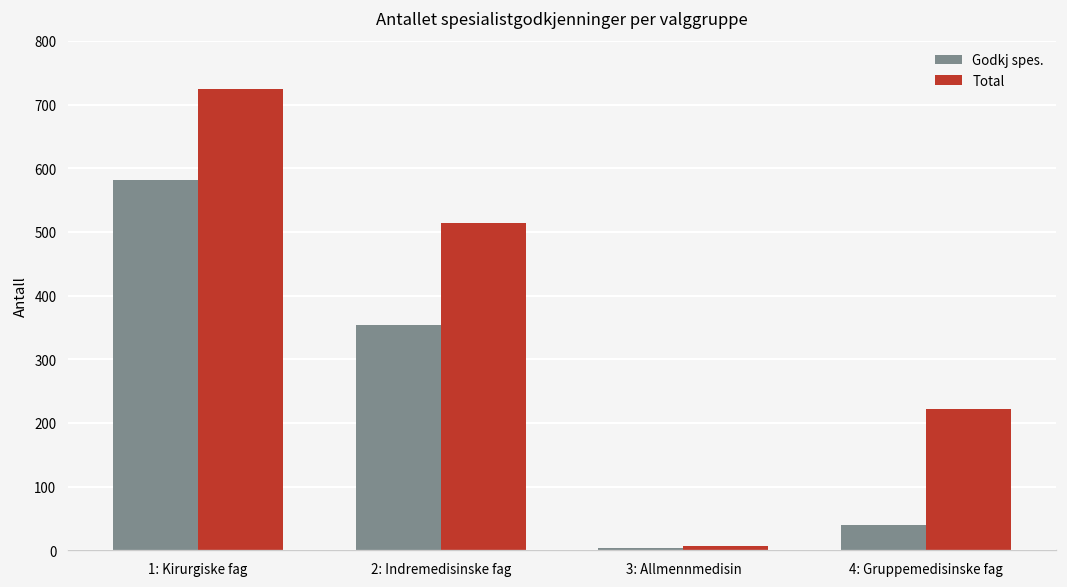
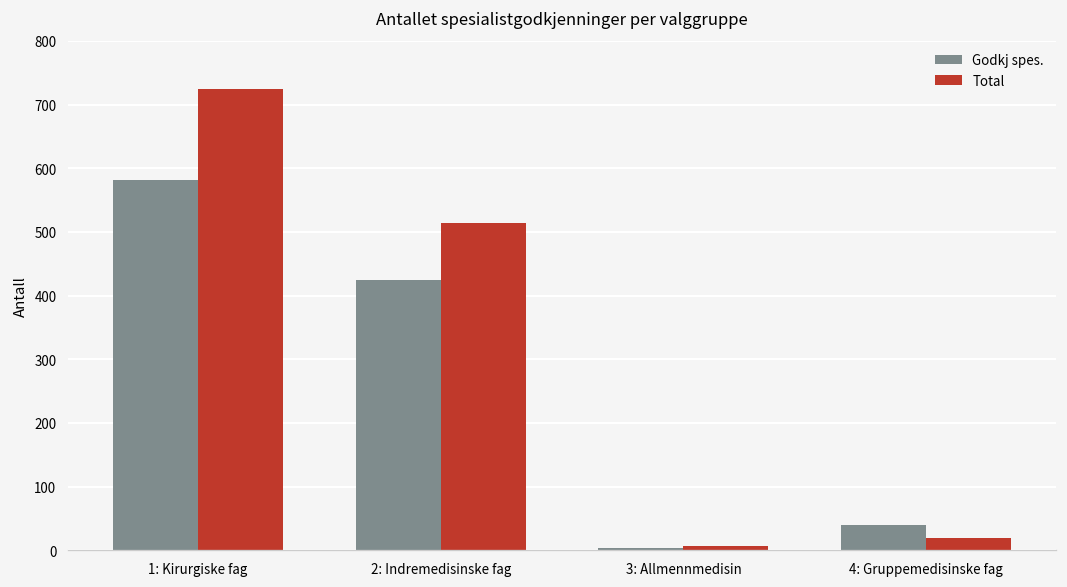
Godkj spes., 2: Indremedisinske fag: 350 -> 420
Total, 4: Gruppemedisinske fag: 220 -> 20
